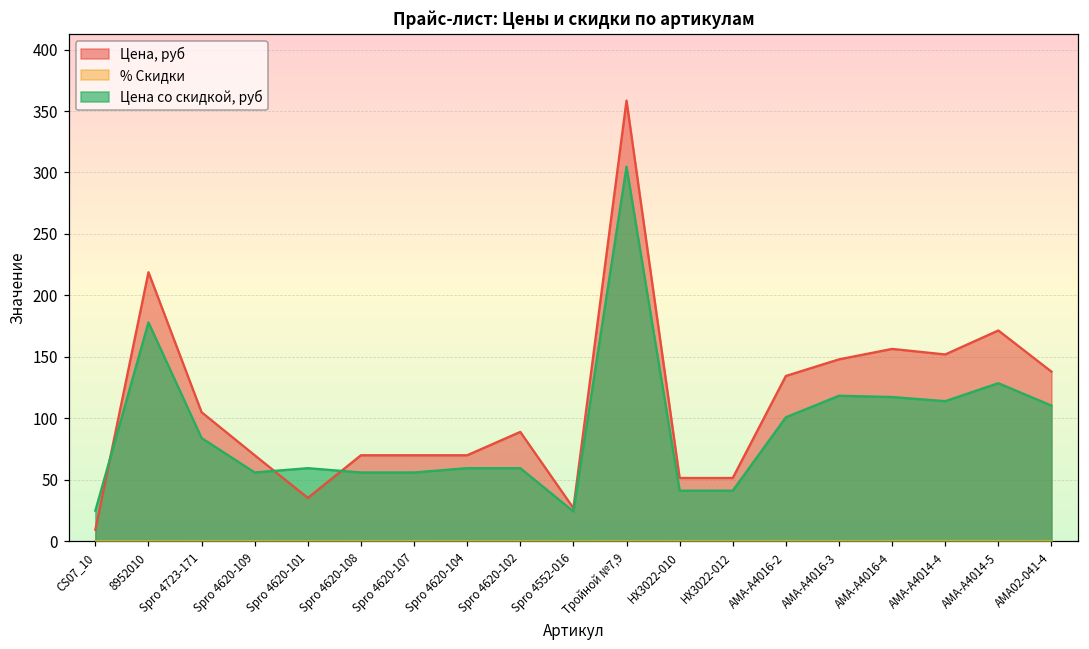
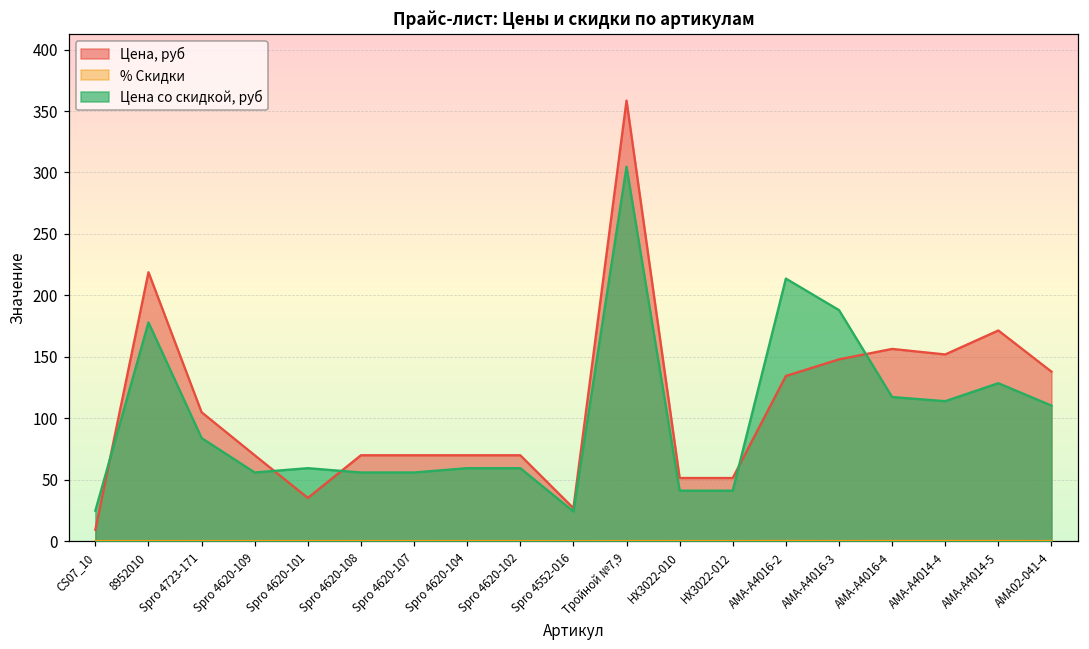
Цена, руб, Spro 4620-102: 89 -> 70
Цена со скидкой, руб, AMA-A4016-2: 101 -> 214
Цена со скидкой, руб, AMA-A4016-3: 118 -> 188
